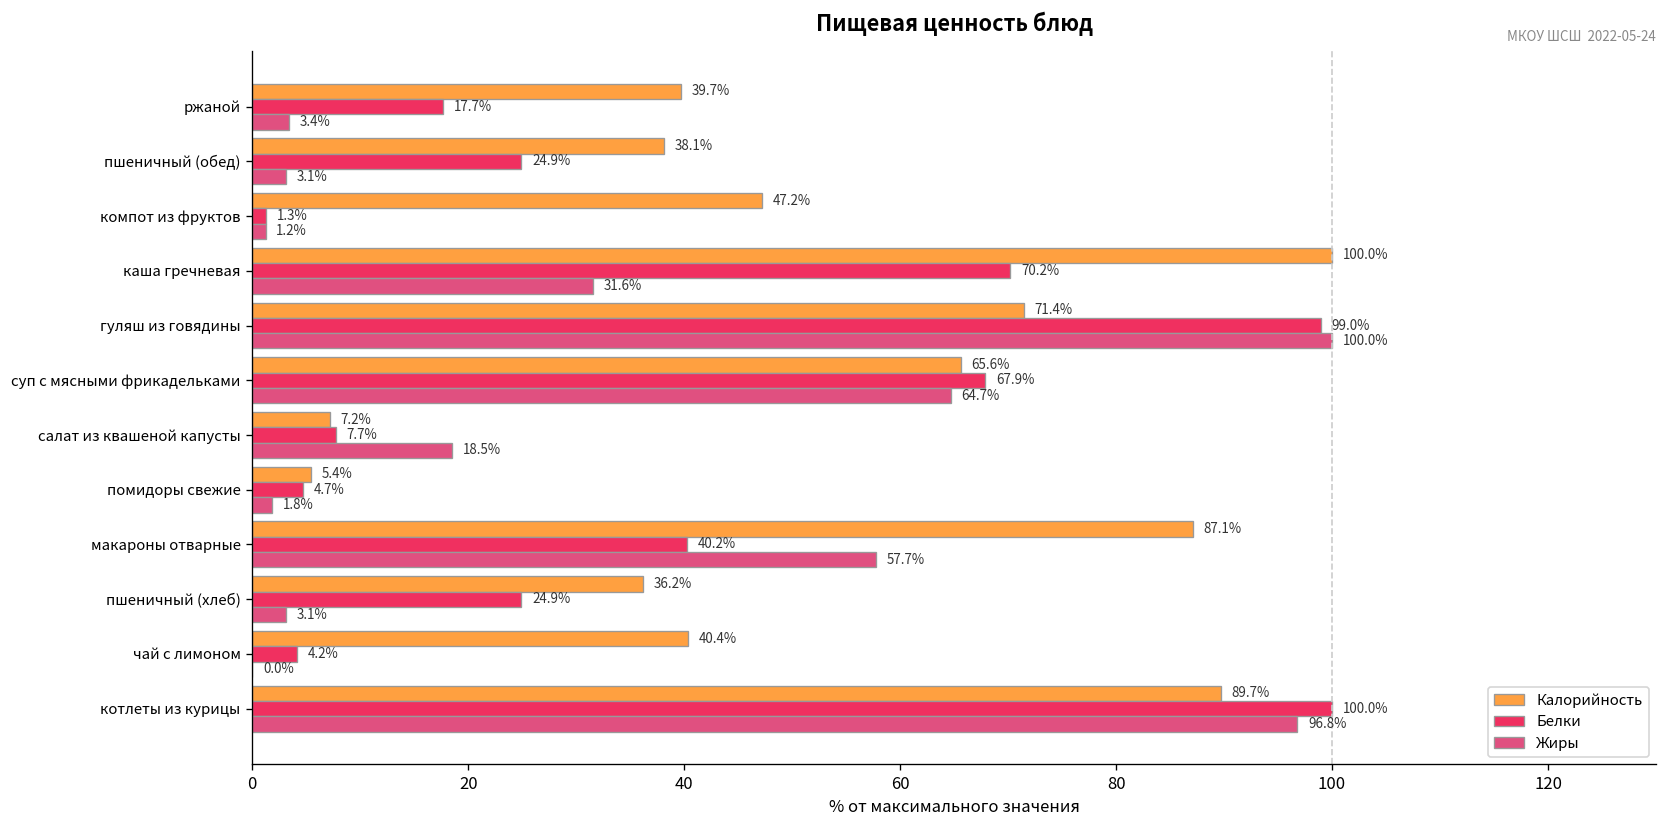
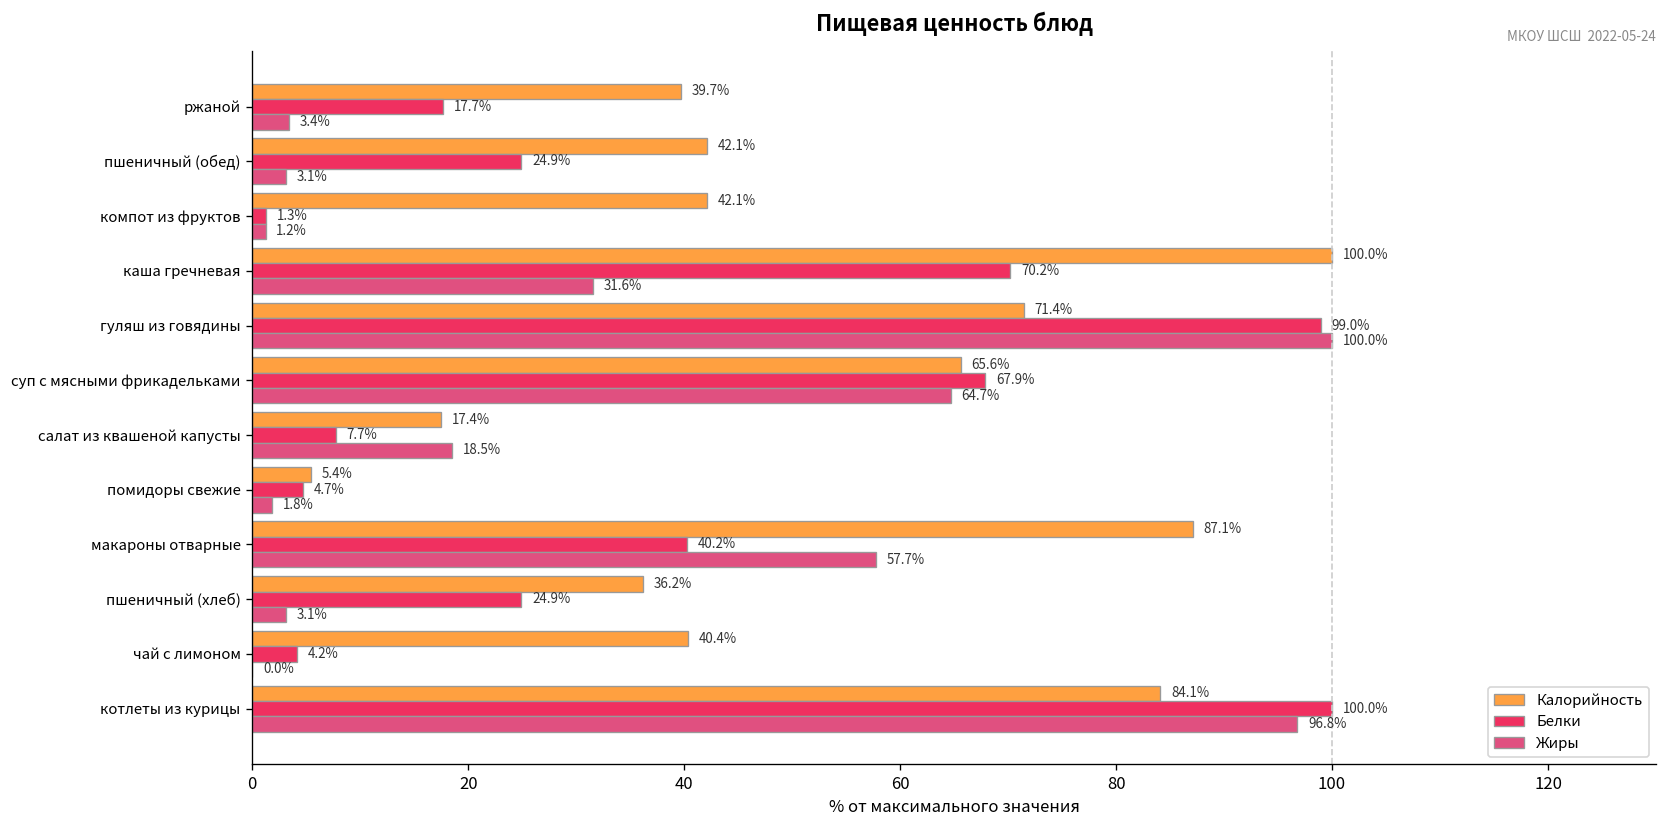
Калорийность, пшеничный (обед): 38.1% -> 42.1%
Калорийность, компот из фруктов: 47.2% -> 42.1%
Калорийность, салат из квашеной капусты: 7.2% -> 17.4%
Калорийность, котлеты из курицы: 89.7% -> 84.1%
